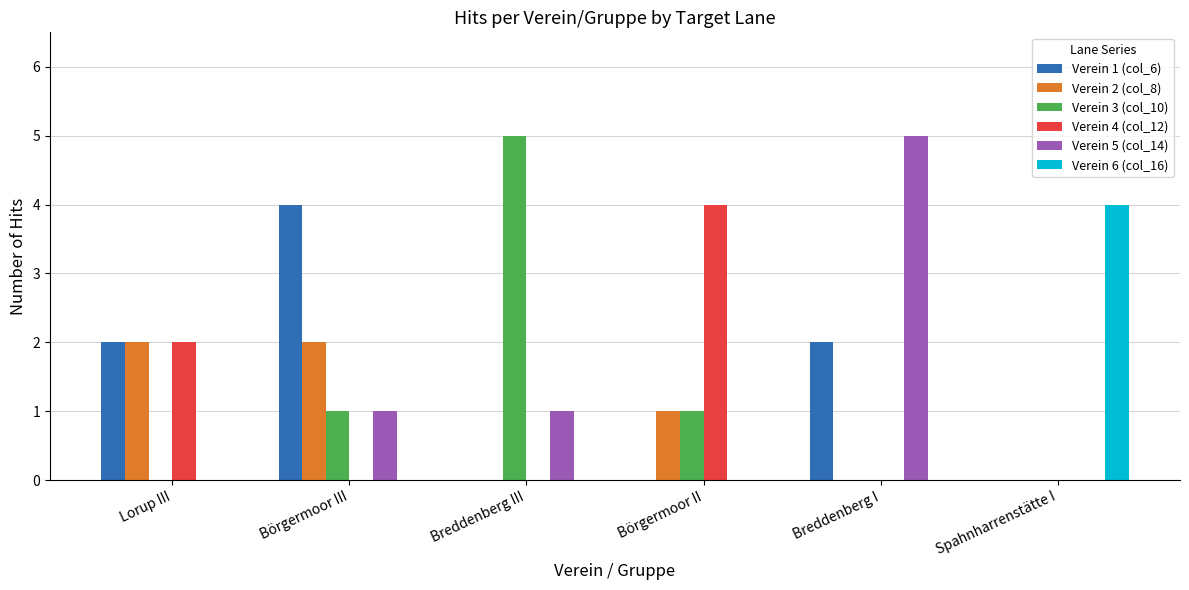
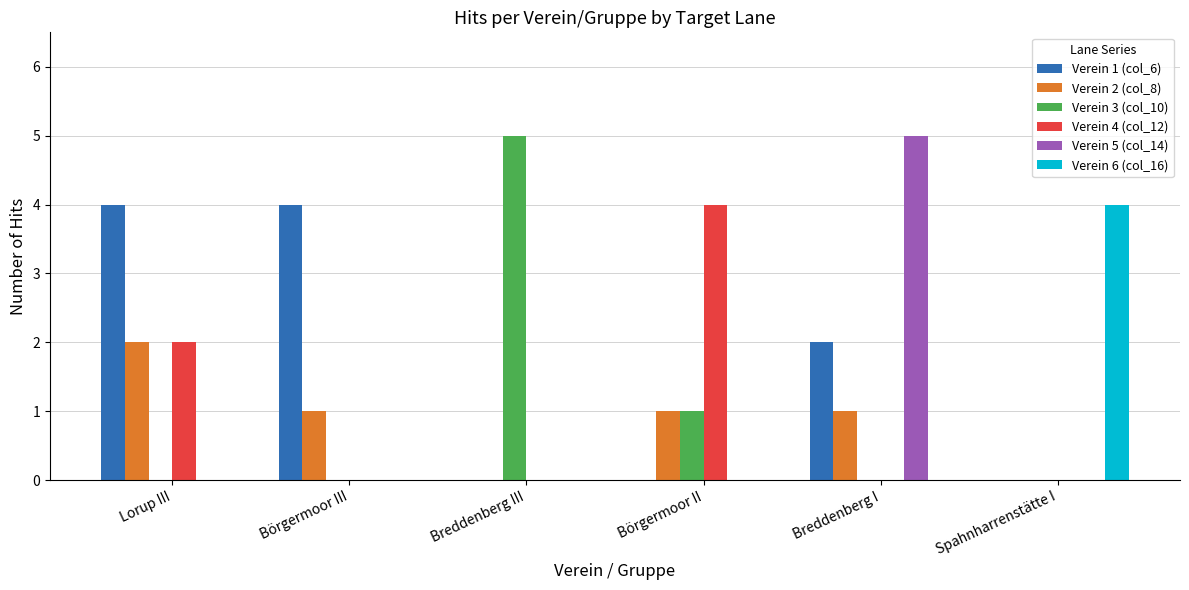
Verein 1 (col_6), Lorup III: 2 -> 4
Verein 2 (col_8), Börgermoor III: 2 -> 1
Verein 3 (col_10), Börgermoor III: 1 -> 0
Verein 5 (col_14), Börgermoor III: 1 -> 0
Verein 5 (col_14), Breddenberg III: 1 -> 0
Verein 2 (col_8), Breddenberg I: 0 -> 1
